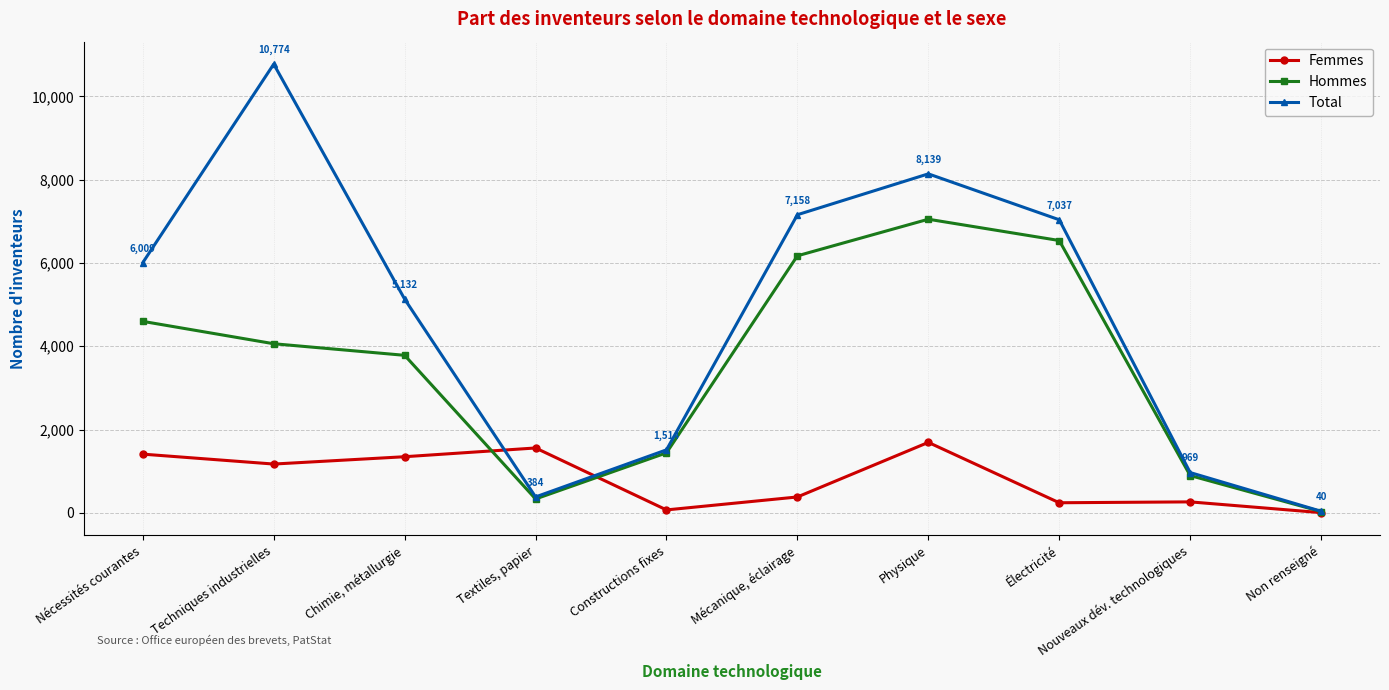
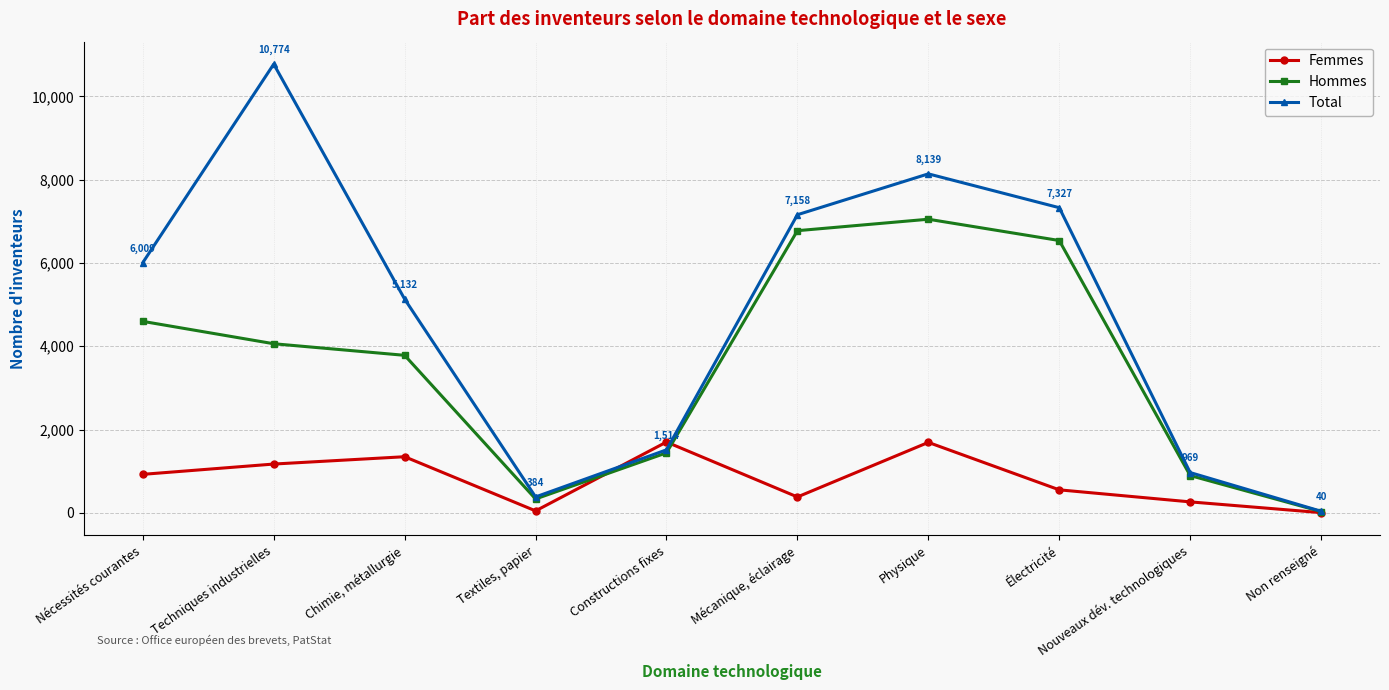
Femmes, Nécessités courantes: 1,400 -> 900
Femmes, Textiles, papier: 1,600 -> 0
Femmes, Constructions fixes: 100 -> 1,700
Hommes, Mécanique, éclairage: 6,200 -> 6,800
Femmes, Électricité: 200 -> 600
Total, Électricité: 7,037 -> 7,327
